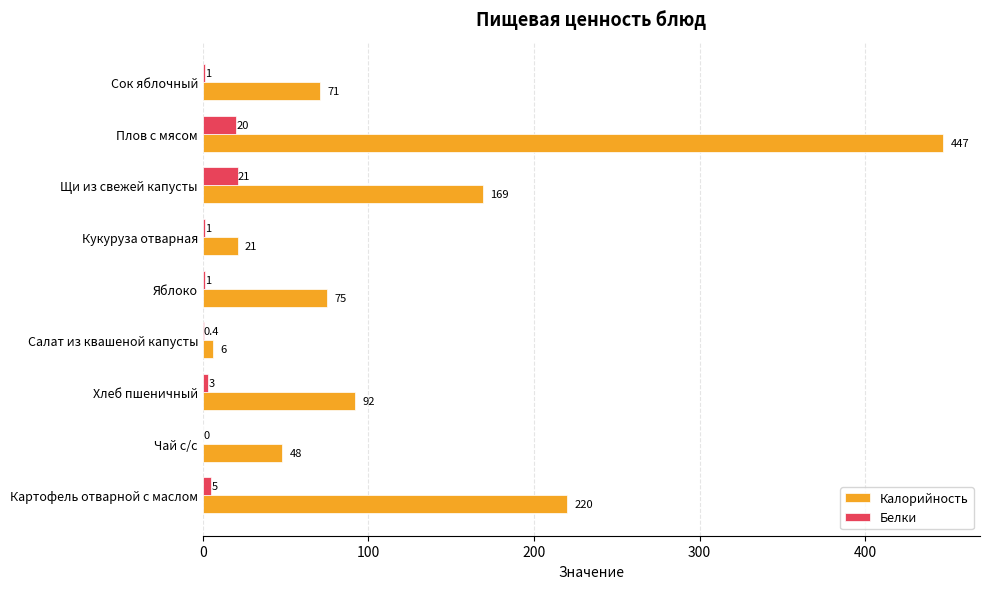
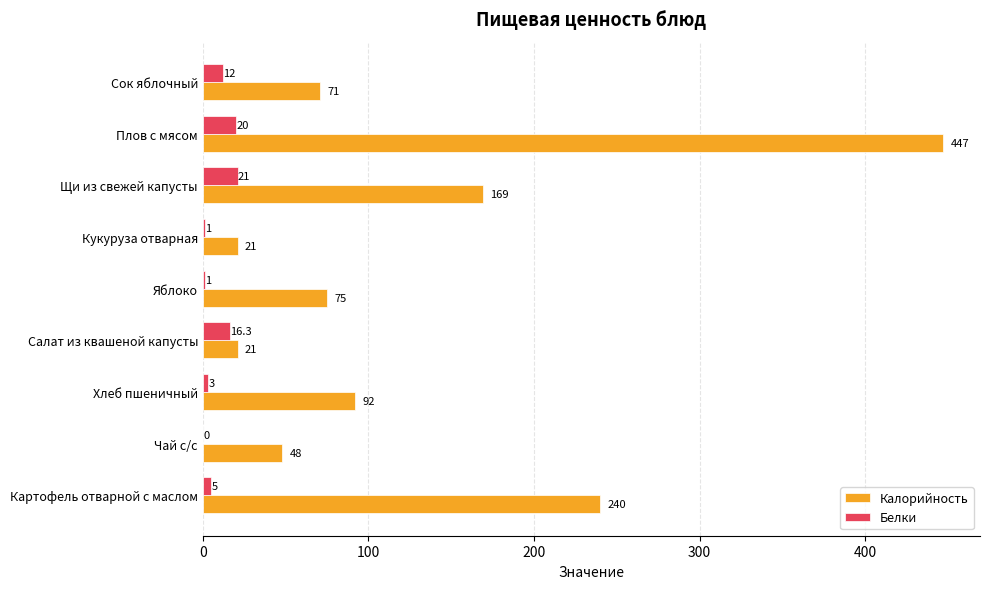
Белки, Сок яблочный: 1 -> 12
Белки, Салат из квашеной капусты: 0.4 -> 16.3
Калорийность, Салат из квашеной капусты: 6 -> 21
Калорийность, Картофель отварной с маслом: 220 -> 240
